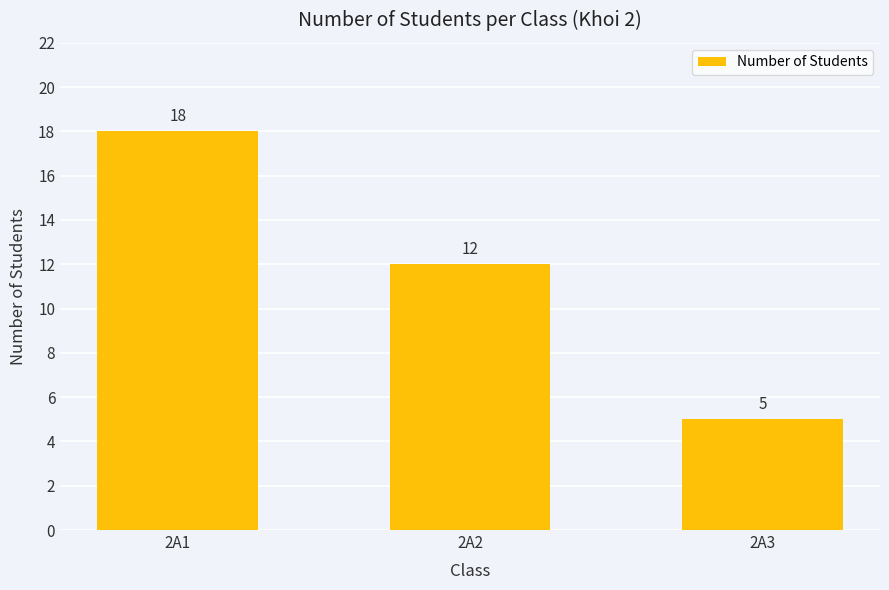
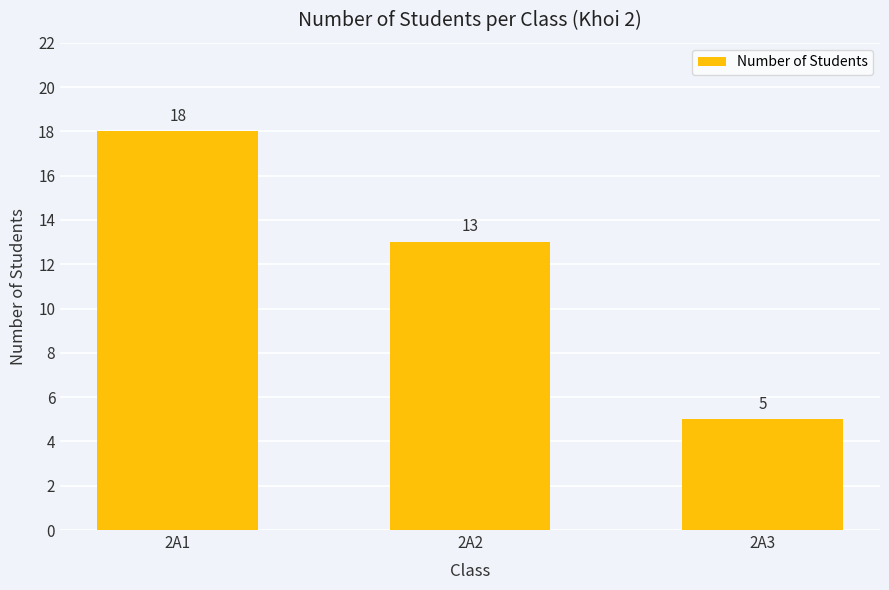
2A2: 12 -> 13
